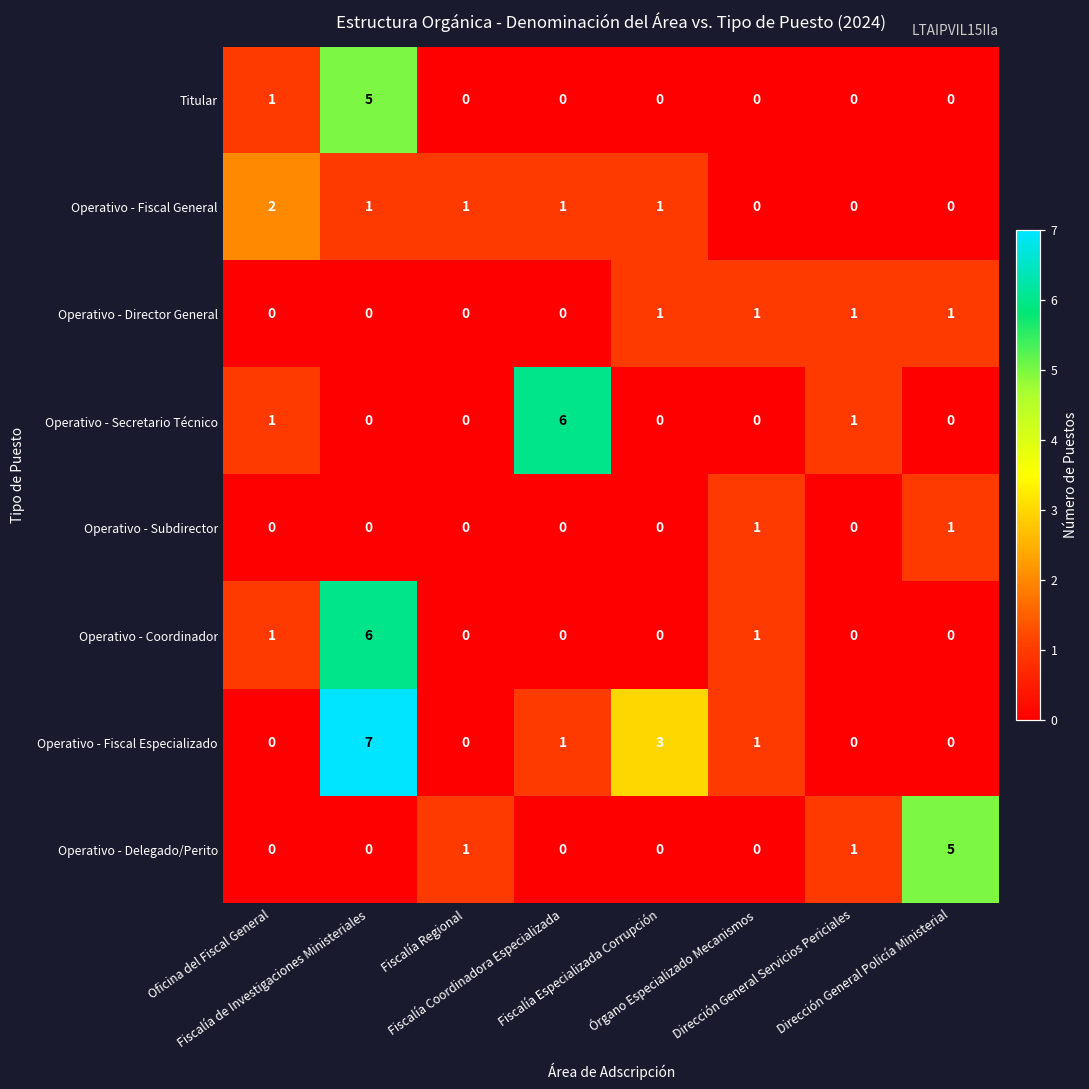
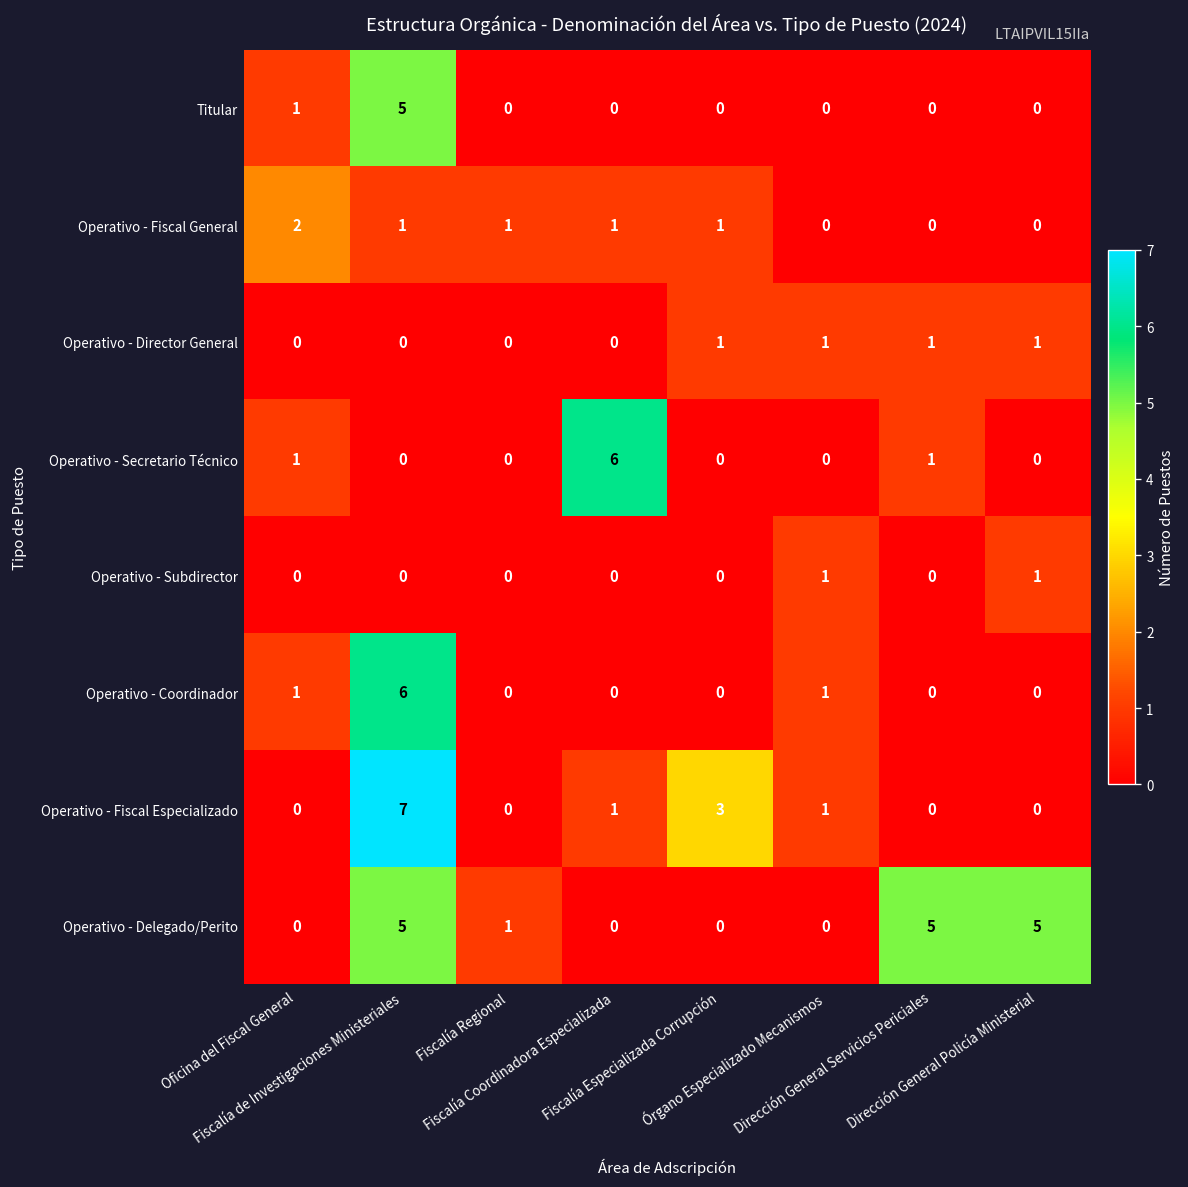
Operativo - Delegado/Perito, Fiscalía de Investigaciones Ministeriales: 0 -> 5
Operativo - Delegado/Perito, Dirección General Servicios Periciales: 1 -> 5
